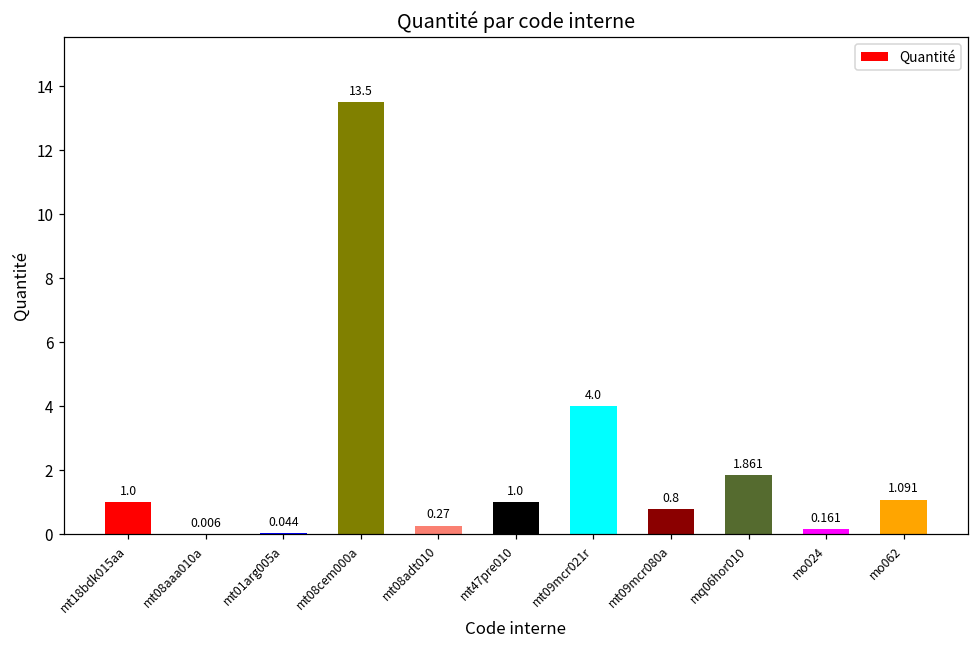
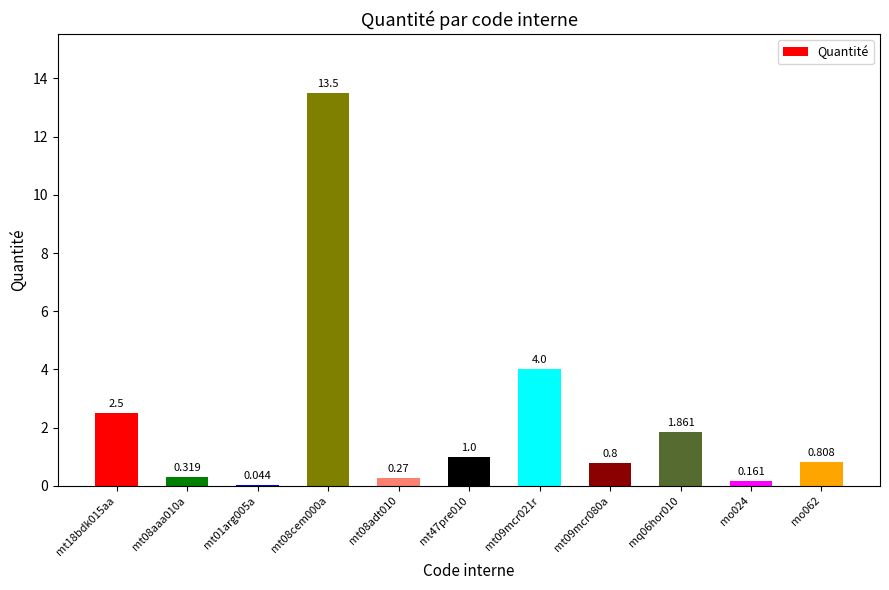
mt18bdk015aa: 1.0 -> 2.5
mt08aaa010a: 0.006 -> 0.319
mo062: 1.091 -> 0.808
